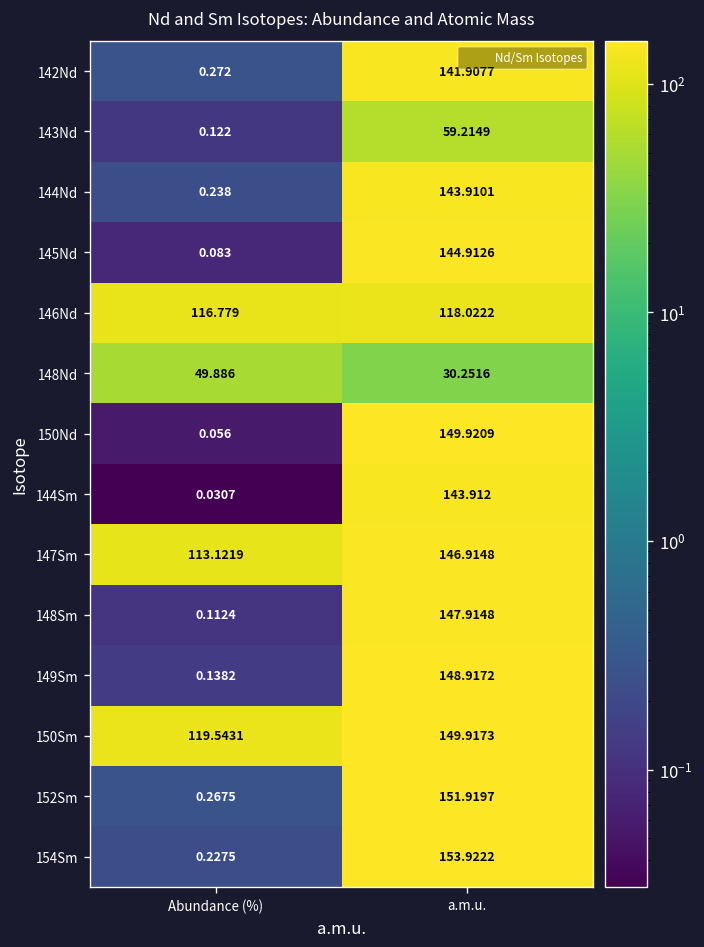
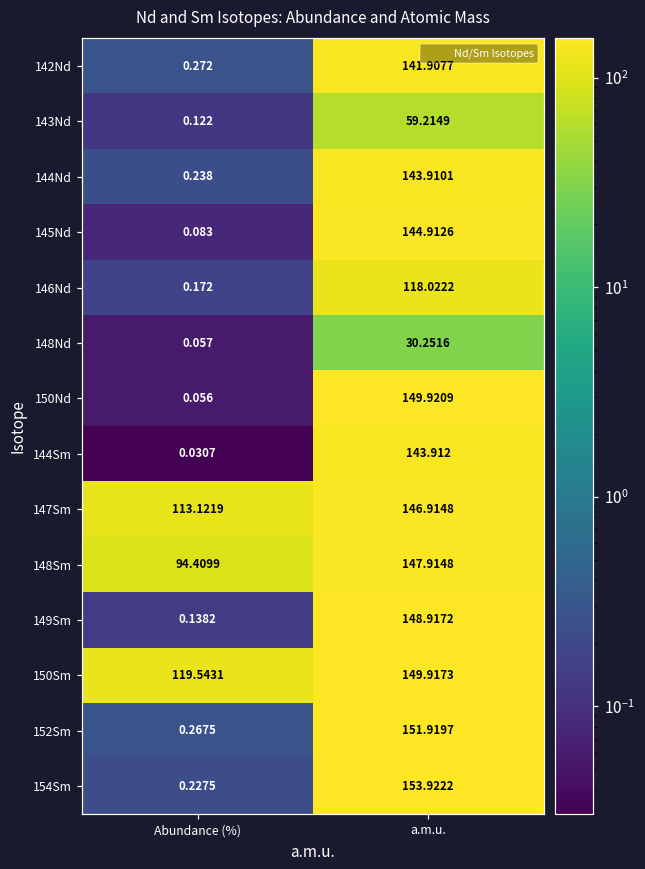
146Nd, Abundance (%): 116.779 -> 0.172
148Nd, Abundance (%): 49.886 -> 0.057
148Sm, Abundance (%): 0.1124 -> 94.4099
